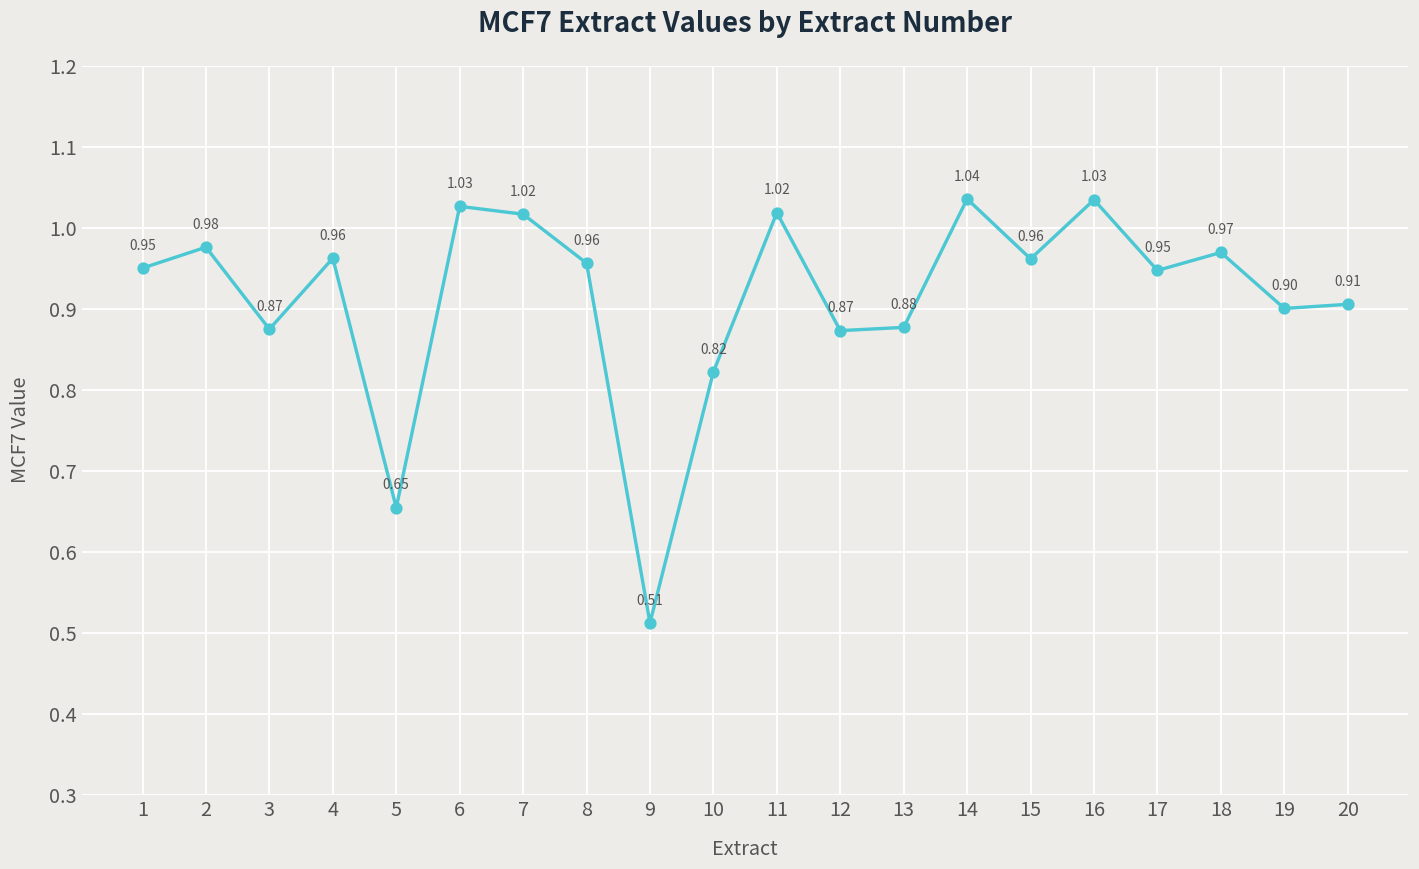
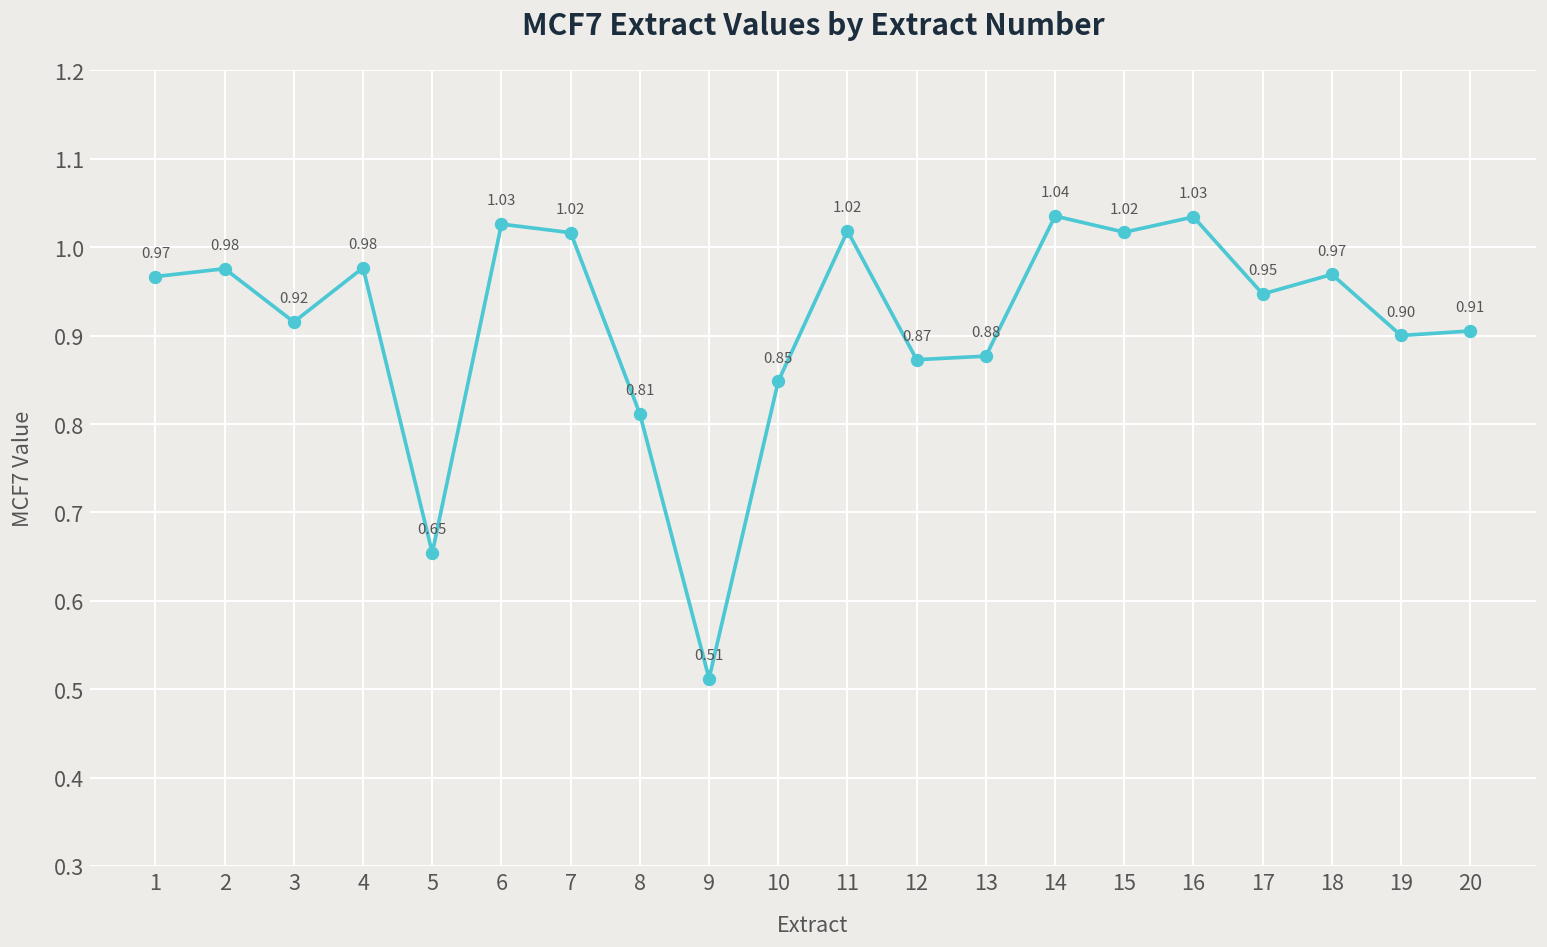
1: 0.95 -> 0.97
3: 0.87 -> 0.92
4: 0.96 -> 0.98
8: 0.96 -> 0.81
10: 0.82 -> 0.85
15: 0.96 -> 1.02
